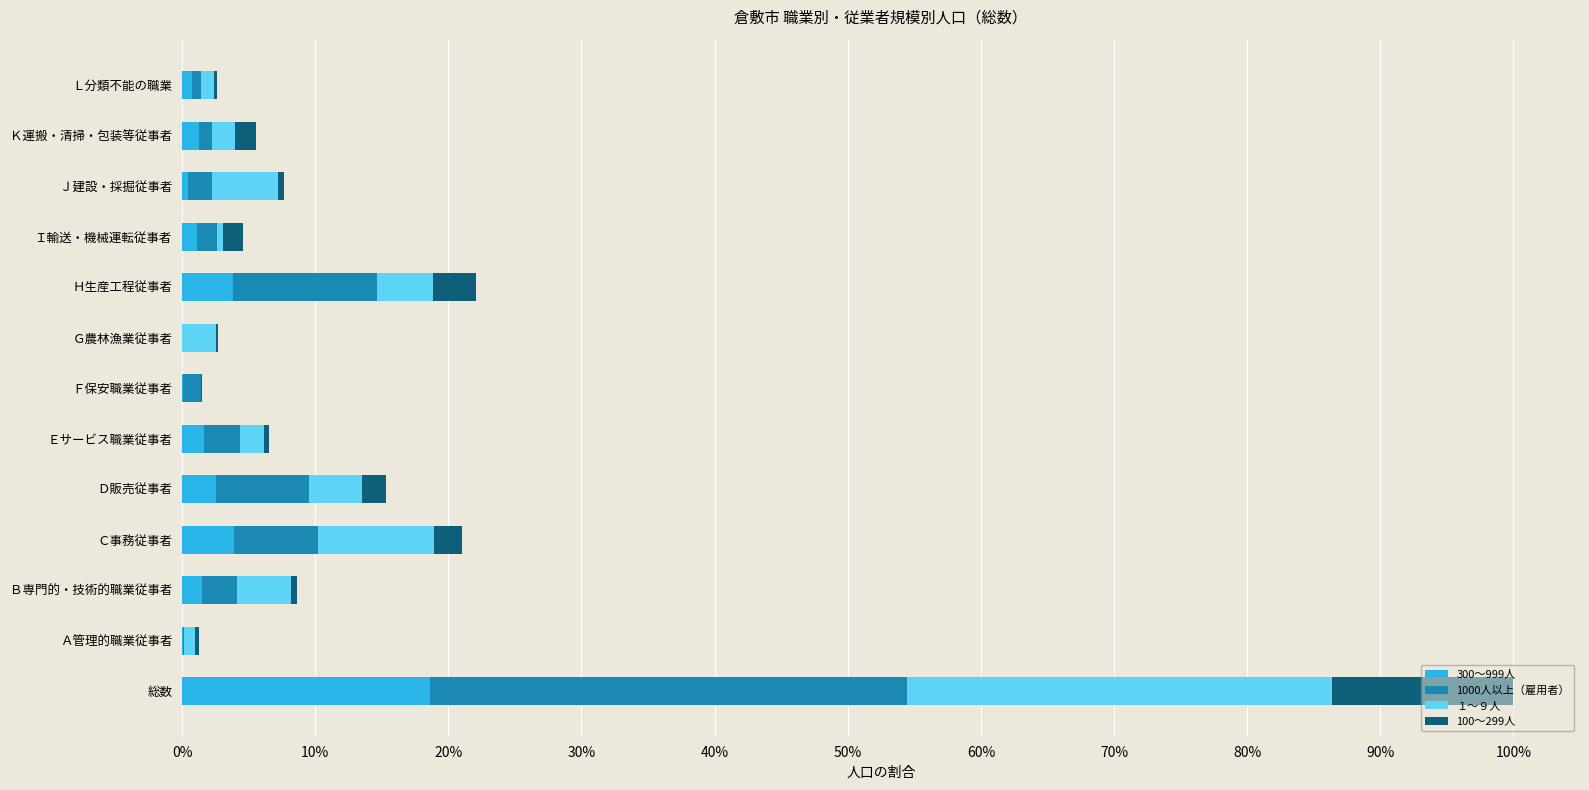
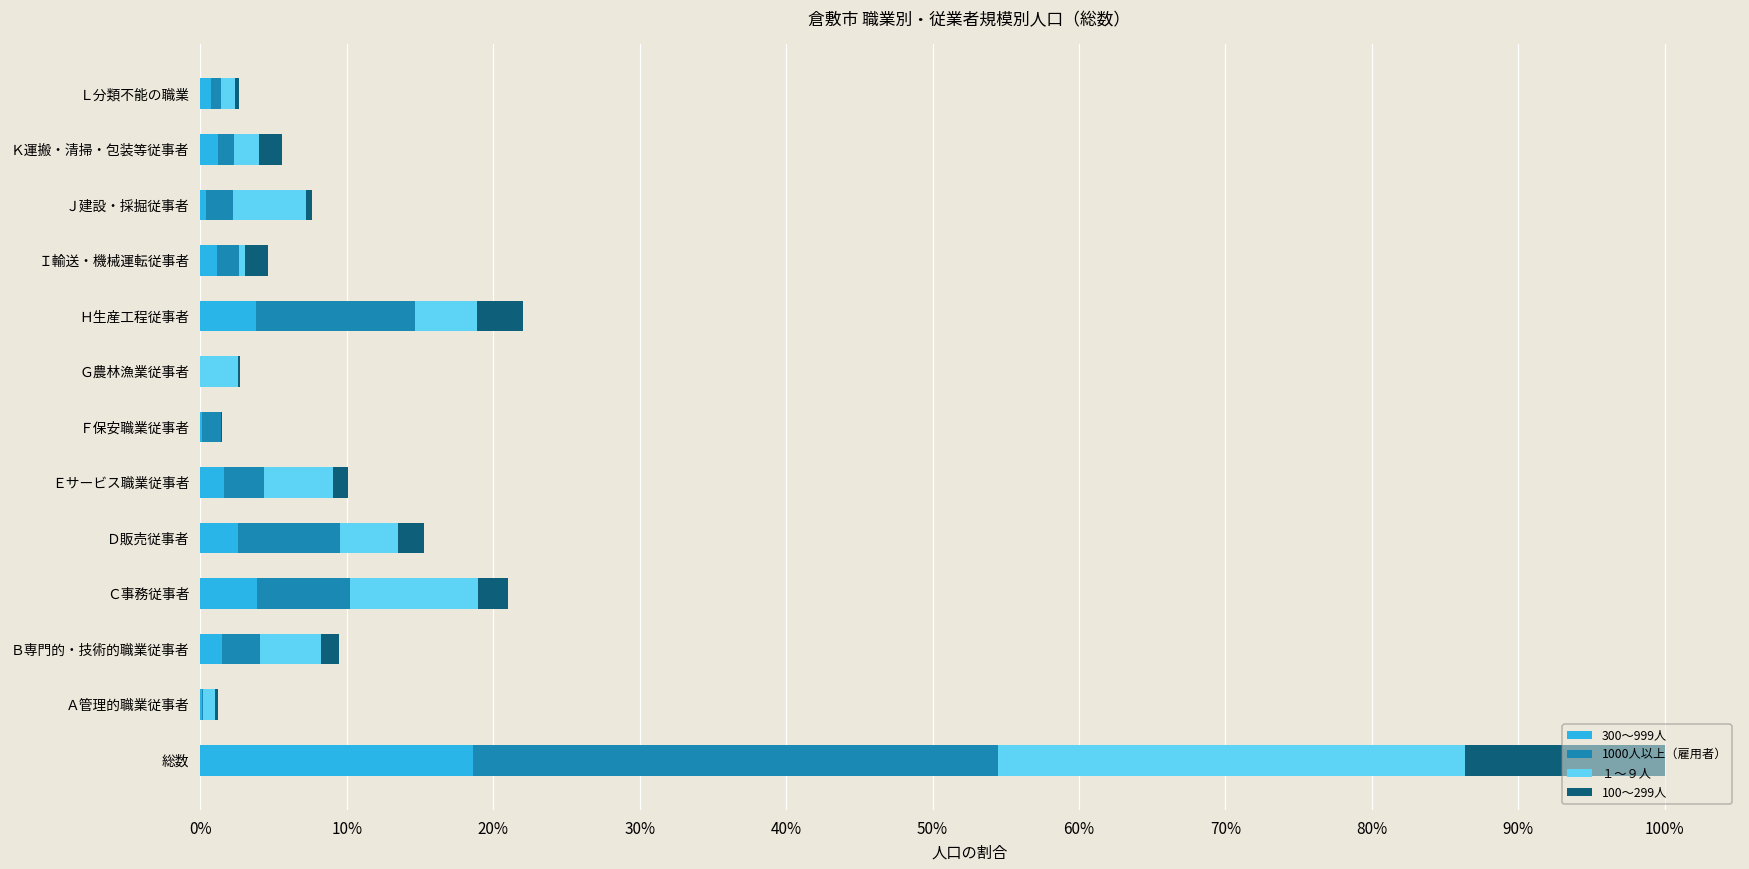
１～９人, Ｅサービス職業従事者: 1.8% -> 4.7%
100～299人, Ｅサービス職業従事者: 0.4% -> 1.1%
100～299人, Ｂ専門的・技術的職業従事者: 0.4% -> 1.2%
